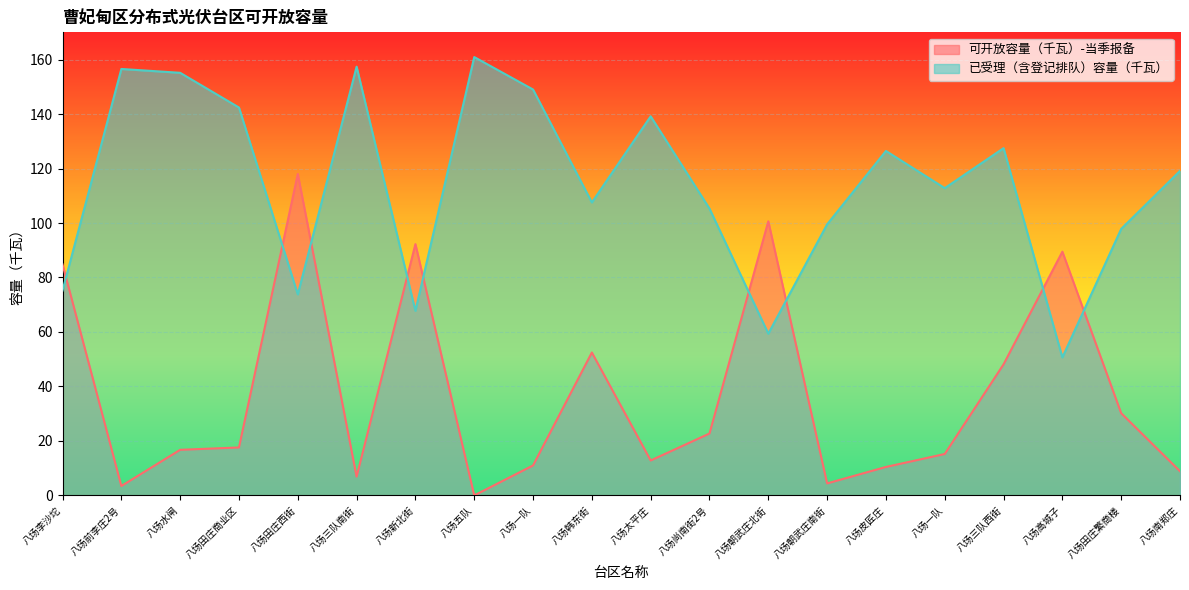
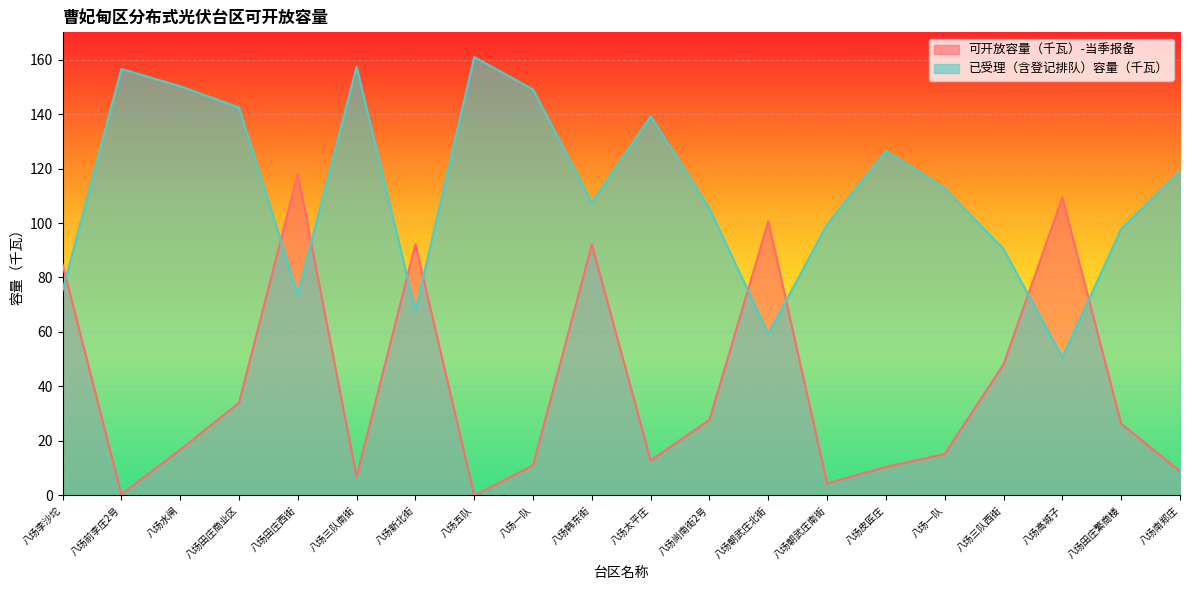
可开放容量（千瓦）-当季报备, 八场前李庄2号: 3 -> 0
已受理（含登记排队）容量（千瓦）, 八场水闸: 155 -> 150
可开放容量（千瓦）-当季报备, 八场田庄商业区: 18 -> 34
可开放容量（千瓦）-当季报备, 八场韩东街: 52 -> 92
可开放容量（千瓦）-当季报备, 八场尚南街2号: 23 -> 28
已受理（含登记排队）容量（千瓦）, 八场三队西街: 127 -> 90
可开放容量（千瓦）-当季报备, 八场高城子: 89 -> 109
可开放容量（千瓦）-当季报备, 八场田庄繁商楼: 30 -> 26
